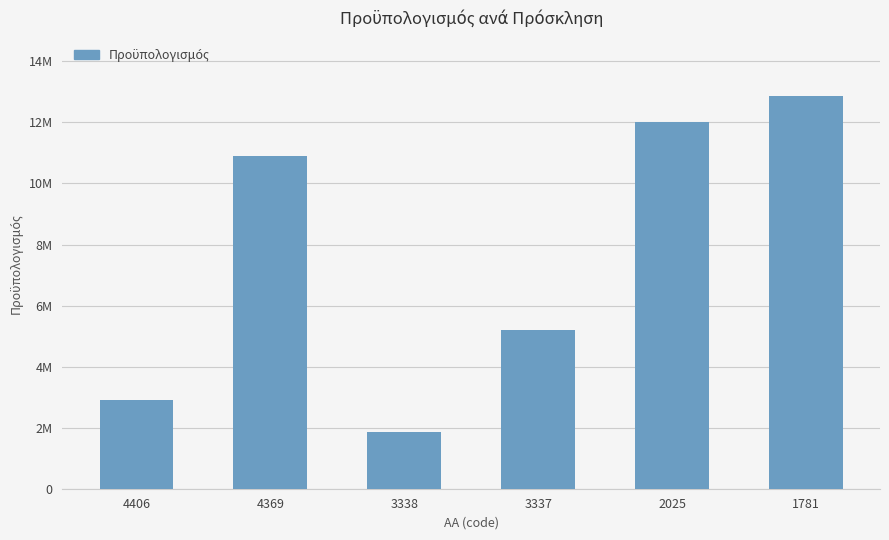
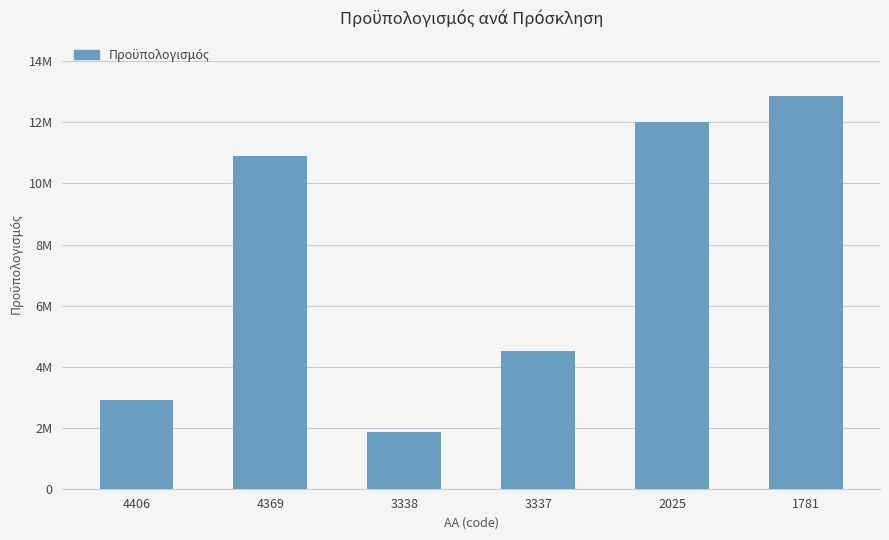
3337: 5200000 -> 4500000
